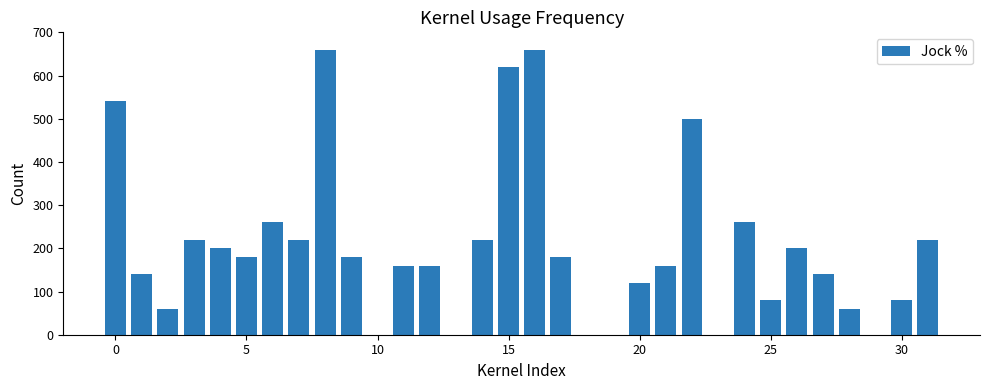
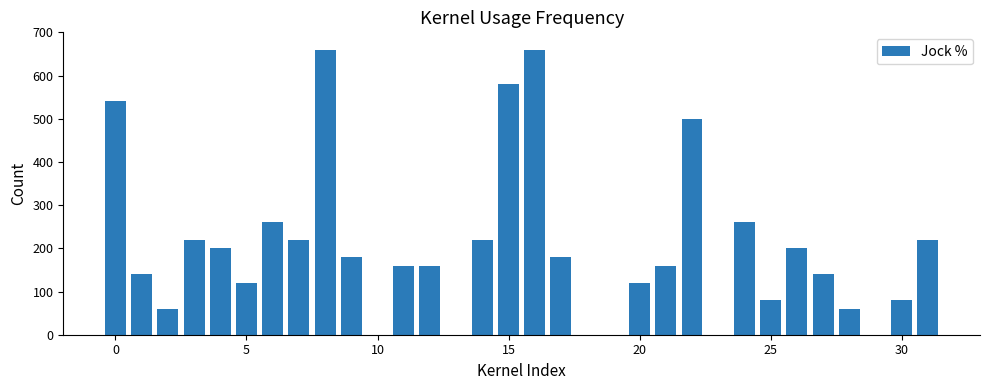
5: 180 -> 120
15: 620 -> 580
